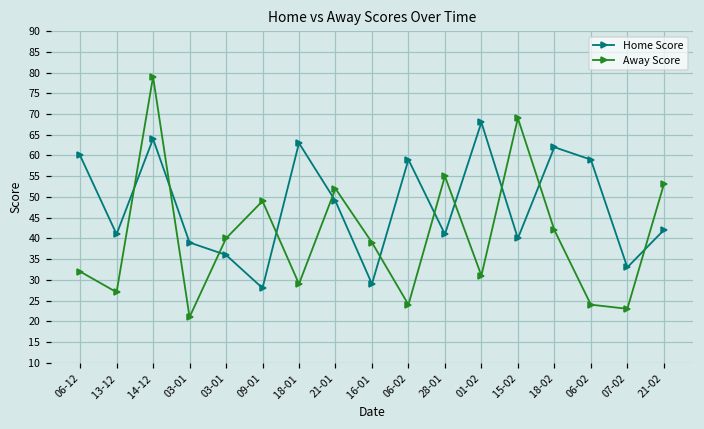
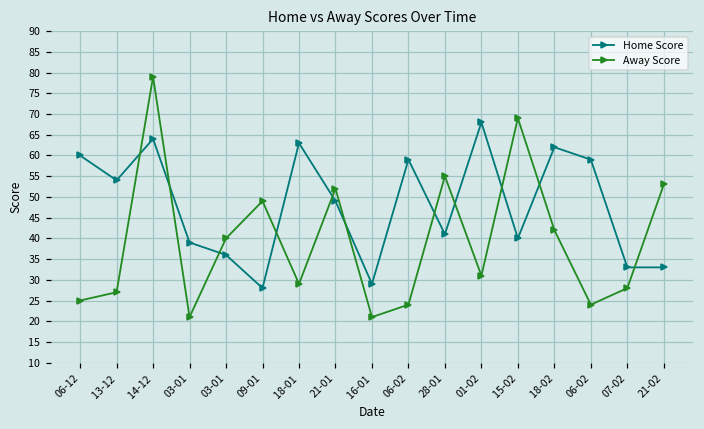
Away Score, 06-12: 32 -> 25
Home Score, 13-12: 41 -> 54
Away Score, 16-01: 39 -> 21
Away Score, 07-02: 23 -> 28
Home Score, 21-02: 42 -> 33
